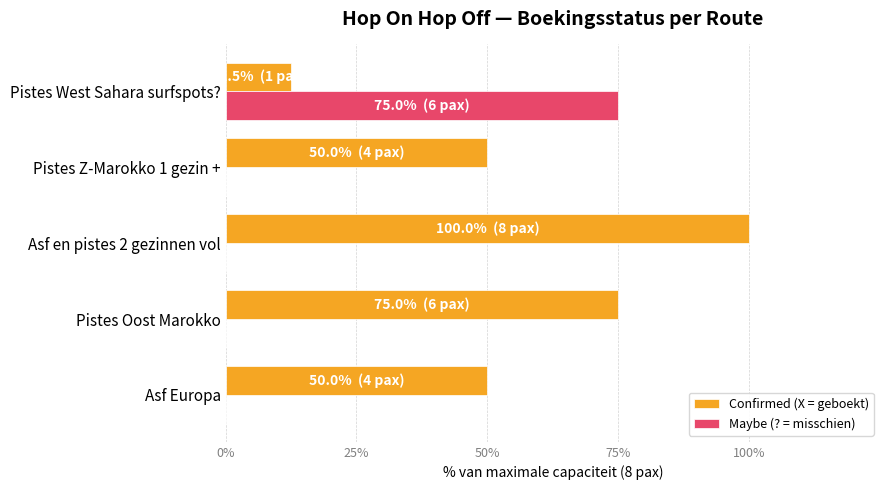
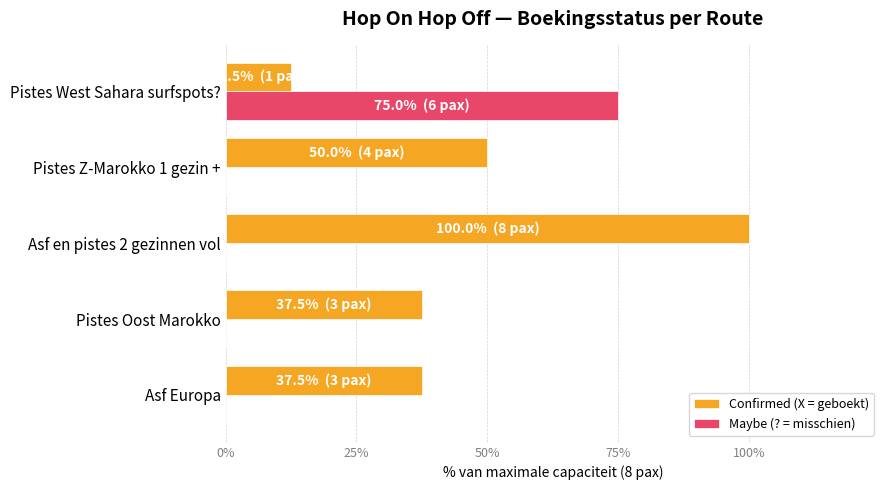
Confirmed (X = geboekt), Pistes Oost Marokko: 75.0% (6 pax) -> 37.5% (3 pax)
Confirmed (X = geboekt), Asf Europa: 50.0% (4 pax) -> 37.5% (3 pax)
